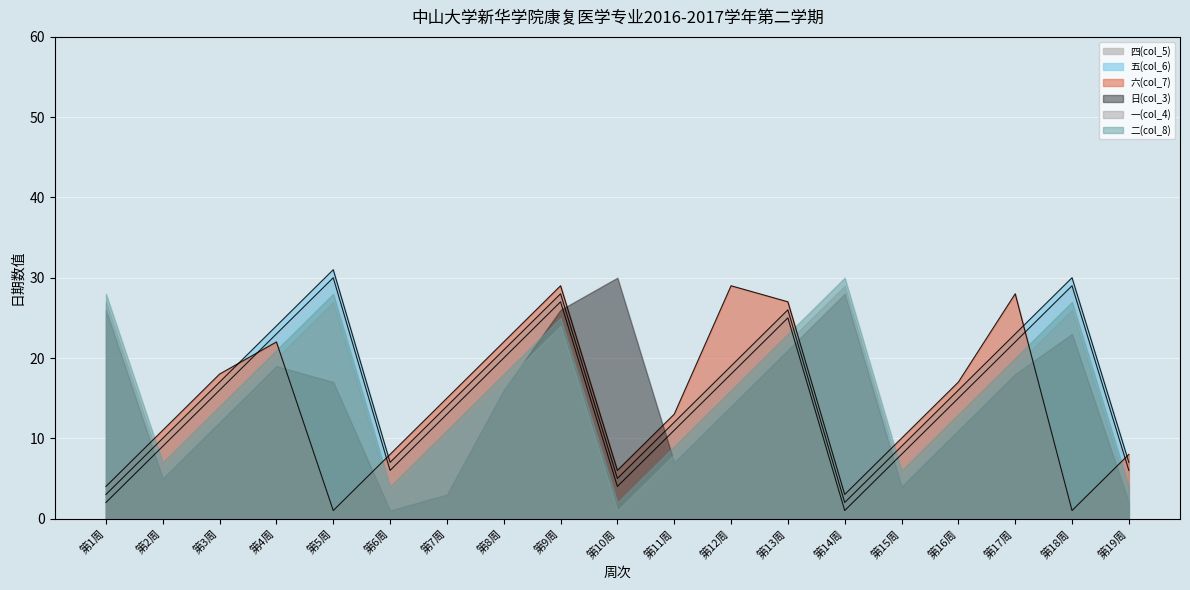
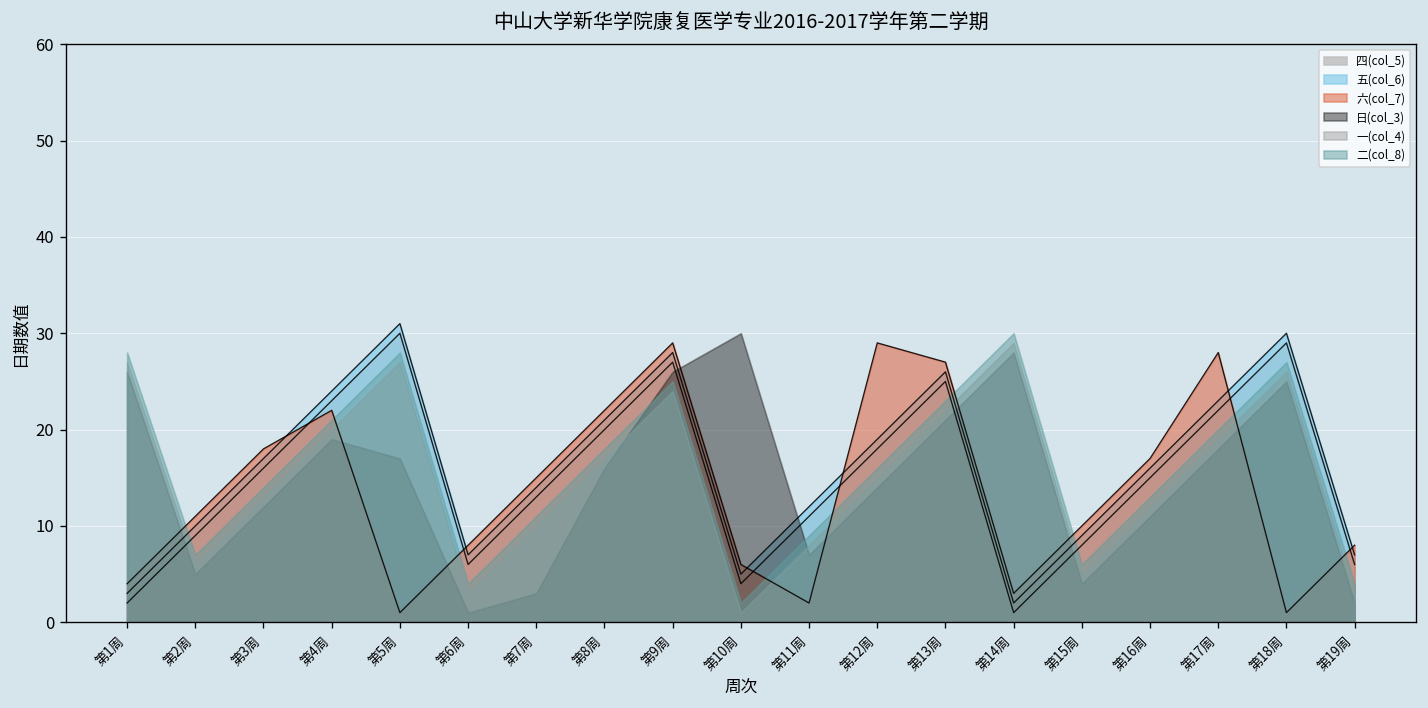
六(col_7), 第11周: 13 -> 2
日(col_3), 第18周: 23 -> 25
